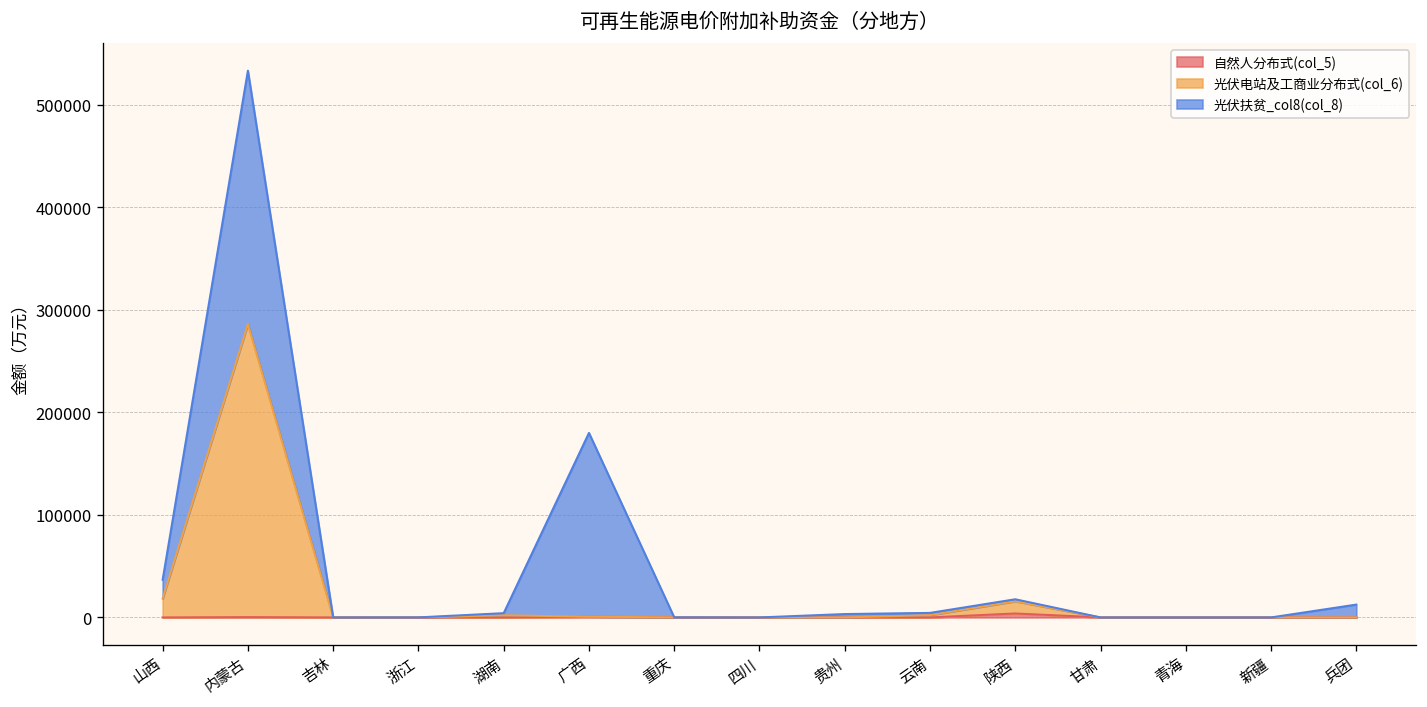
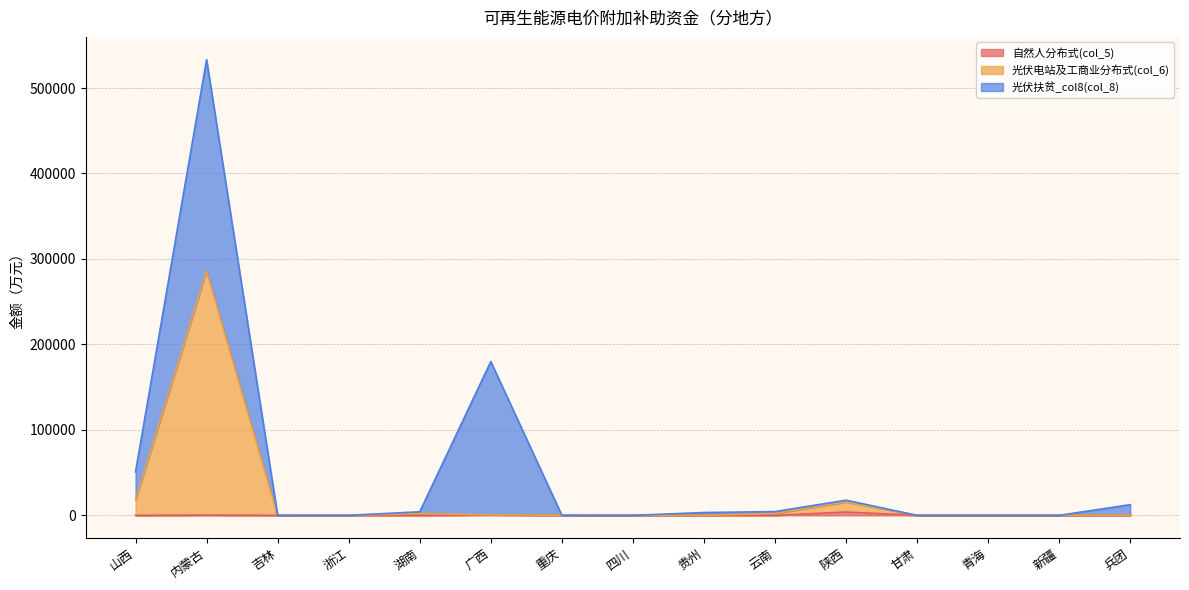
光伏扶贫_col8(col_8), 山西: 20000 -> 30000
